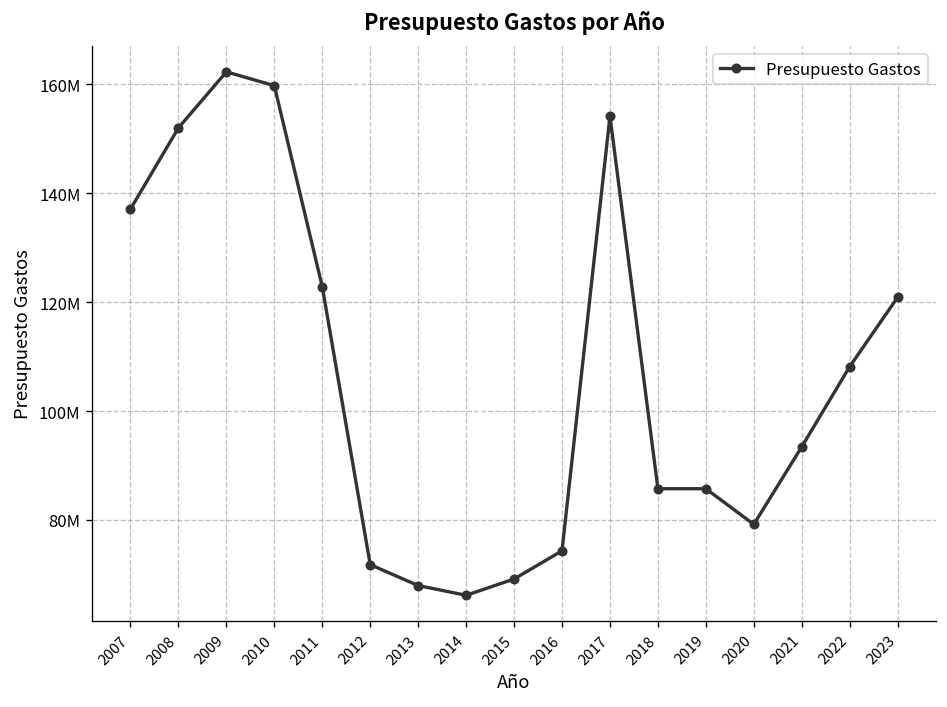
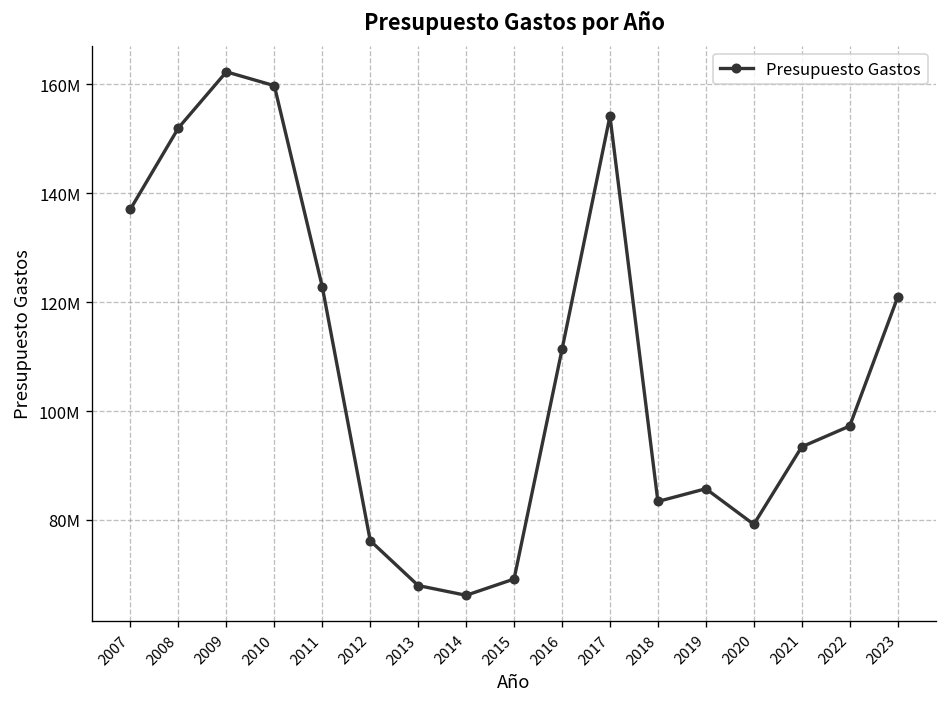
2012: 72000000 -> 76000000
2016: 74000000 -> 111000000
2018: 86000000 -> 83000000
2022: 108000000 -> 97000000
